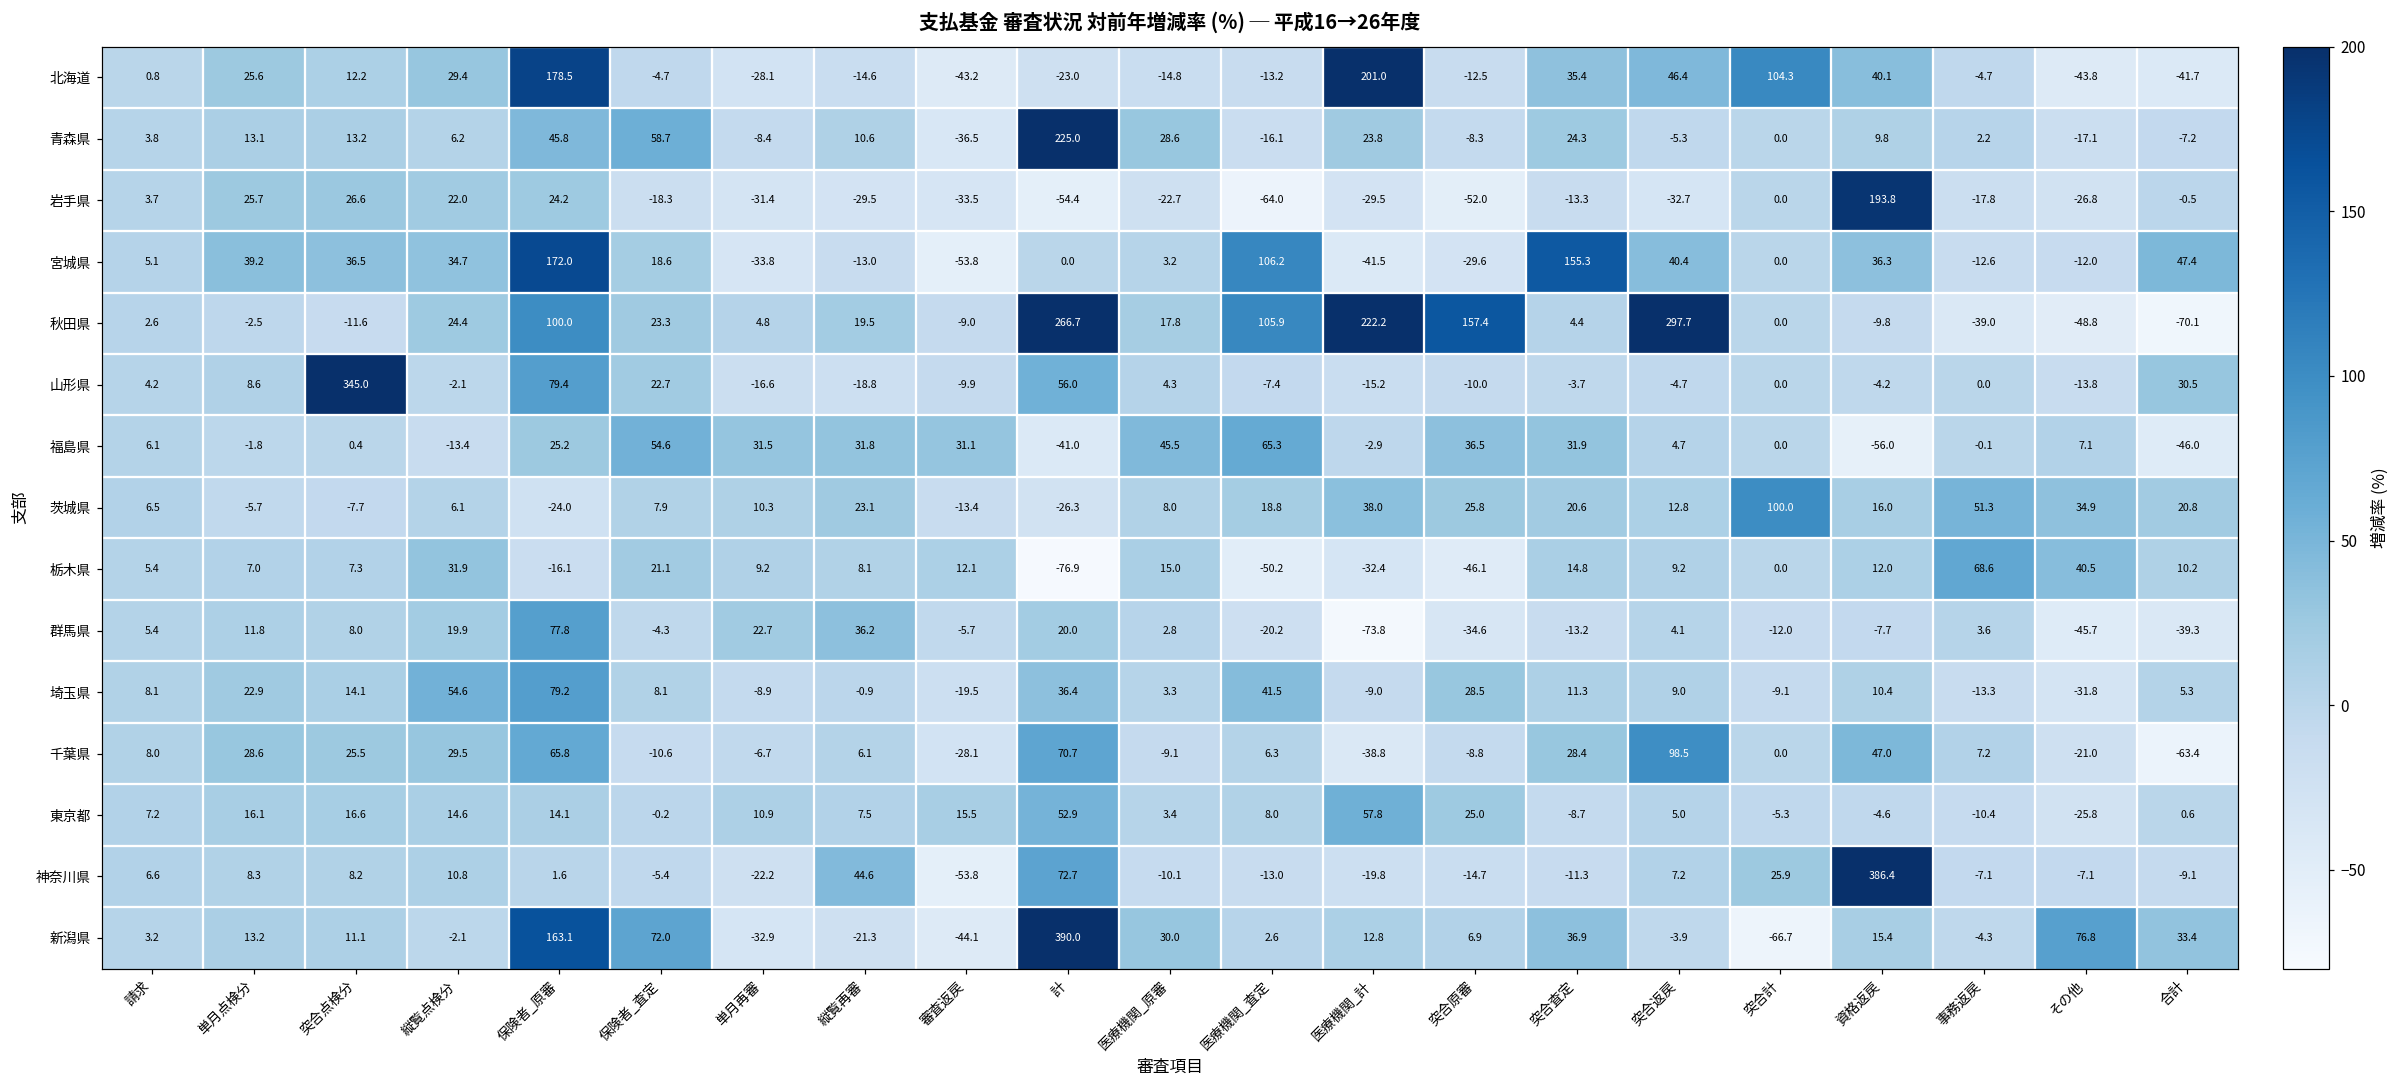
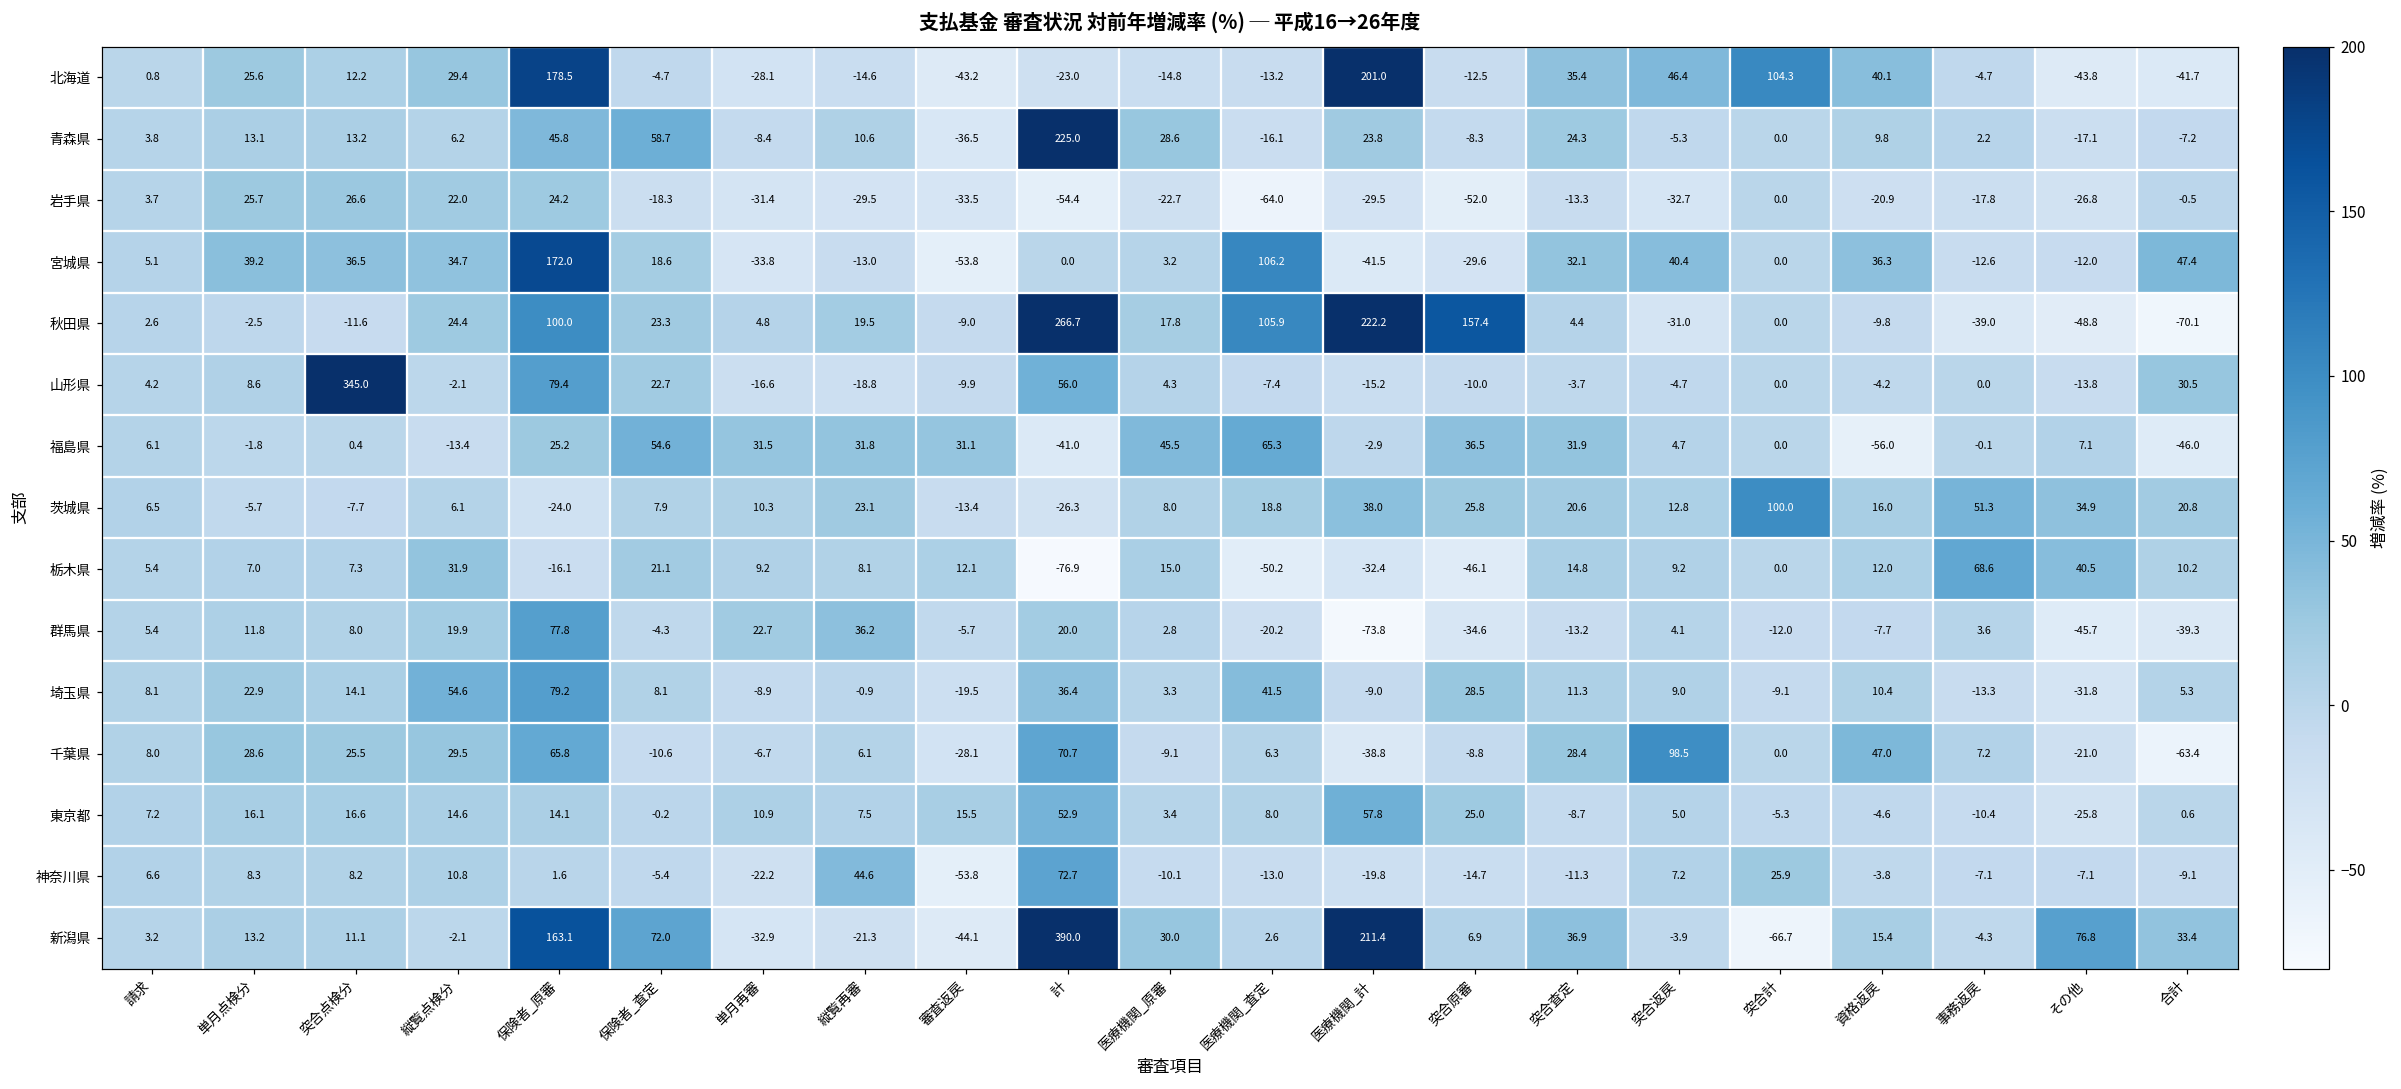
岩手県, 資格返戻: 193.8 -> -20.9
宮城県, 突合査定: 155.3 -> 32.1
秋田県, 突合返戻: 297.7 -> -31.0
神奈川県, 資格返戻: 386.4 -> -3.8
新潟県, 医療機関_計: 12.8 -> 211.4
